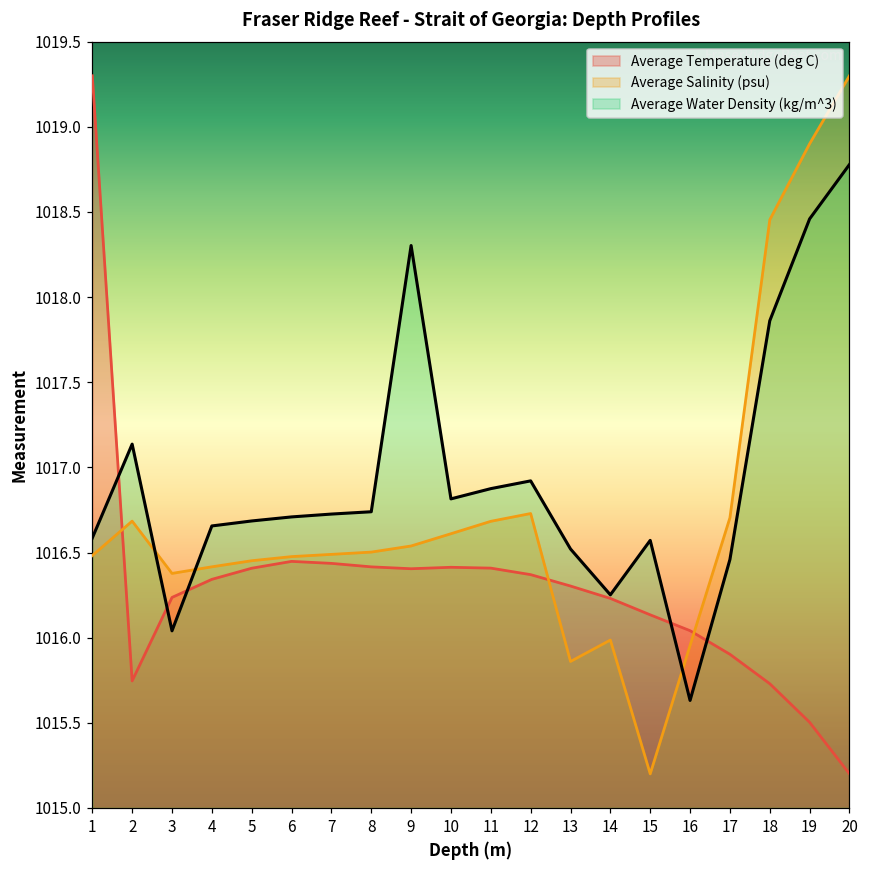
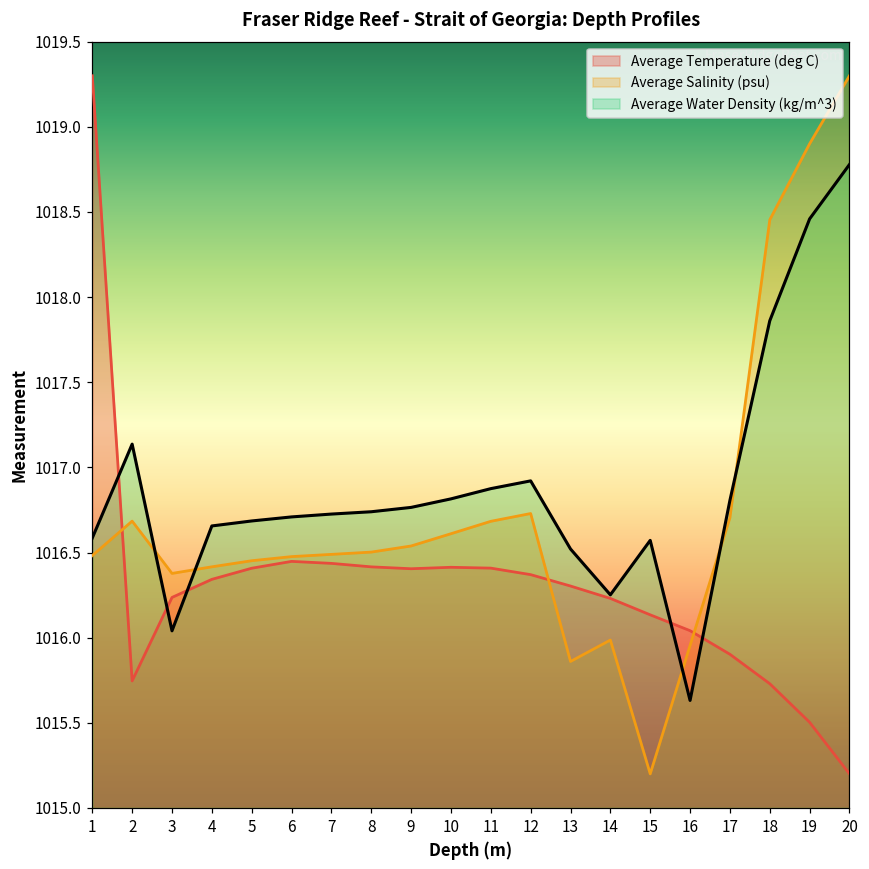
Average Water Density (kg/m^3), 9: 1018.30 -> 1016.76
Average Water Density (kg/m^3), 17: 1016.46 -> 1016.81
